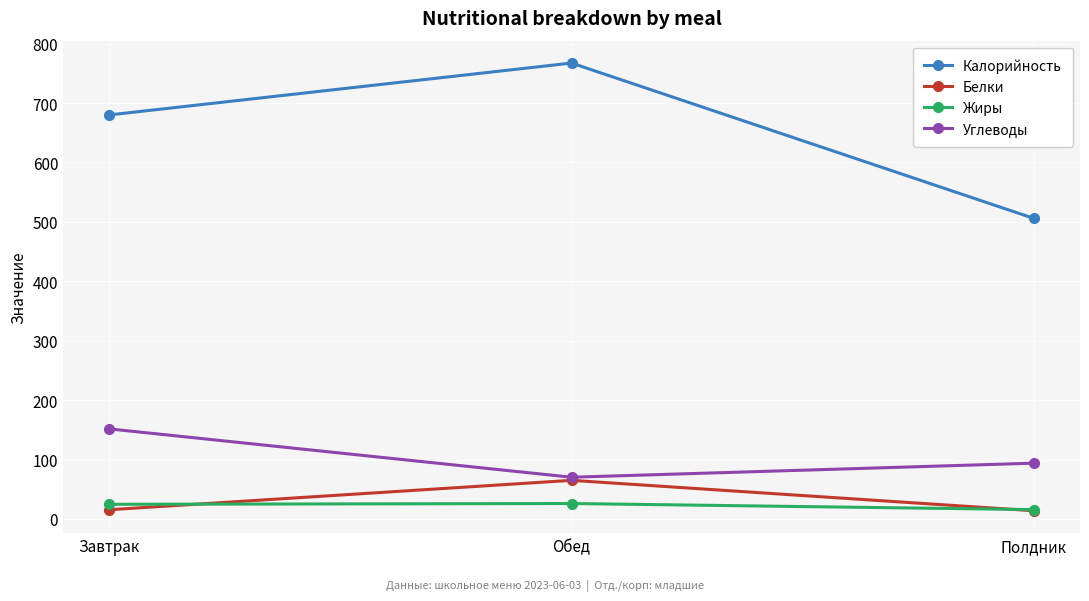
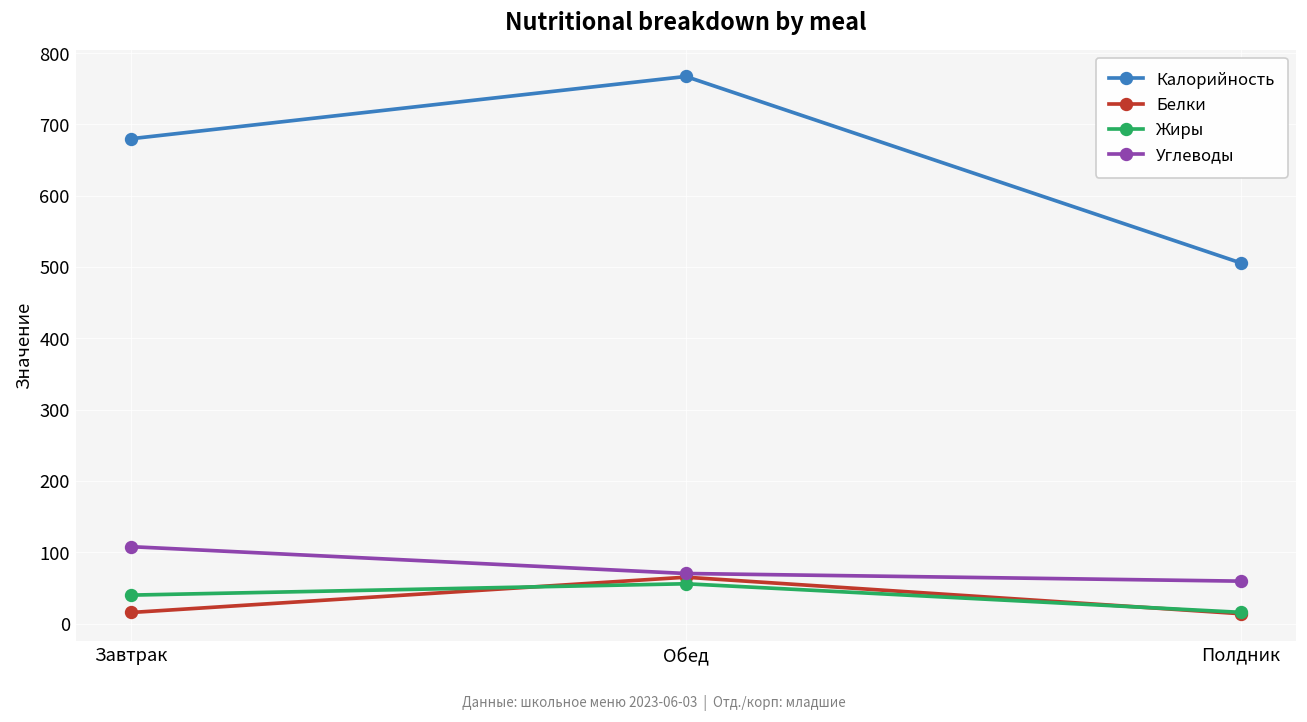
Жиры, Завтрак: 20 -> 40
Углеводы, Завтрак: 150 -> 110
Жиры, Обед: 30 -> 60
Углеводы, Полдник: 90 -> 60
